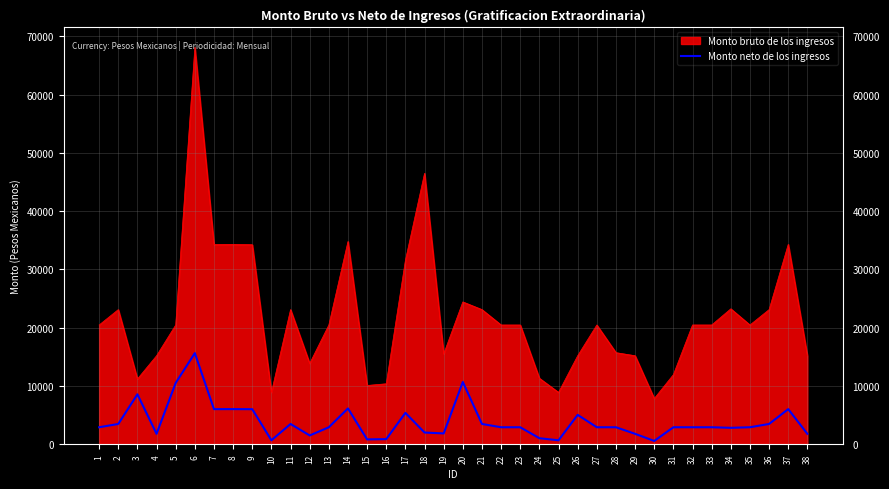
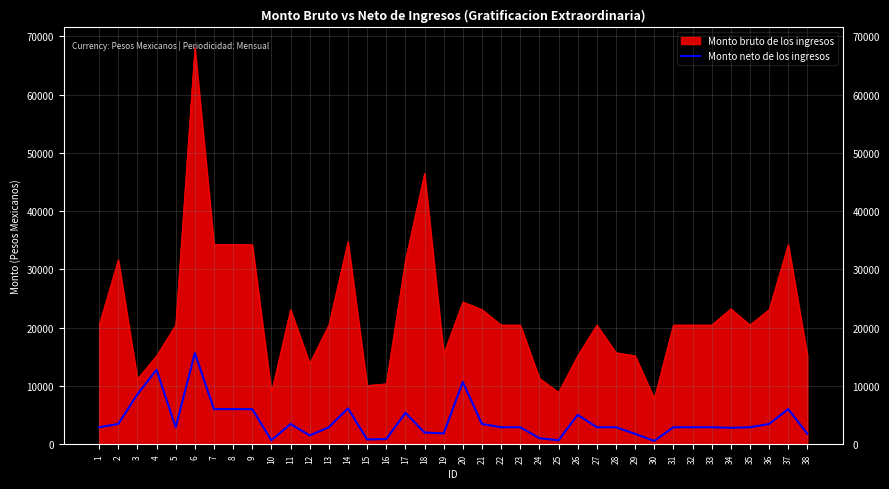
Monto bruto de los ingresos, 2: 23000 -> 32000
Monto neto de los ingresos, 4: 2000 -> 13000
Monto neto de los ingresos, 5: 11000 -> 3000
Monto bruto de los ingresos, 31: 12000 -> 20000
